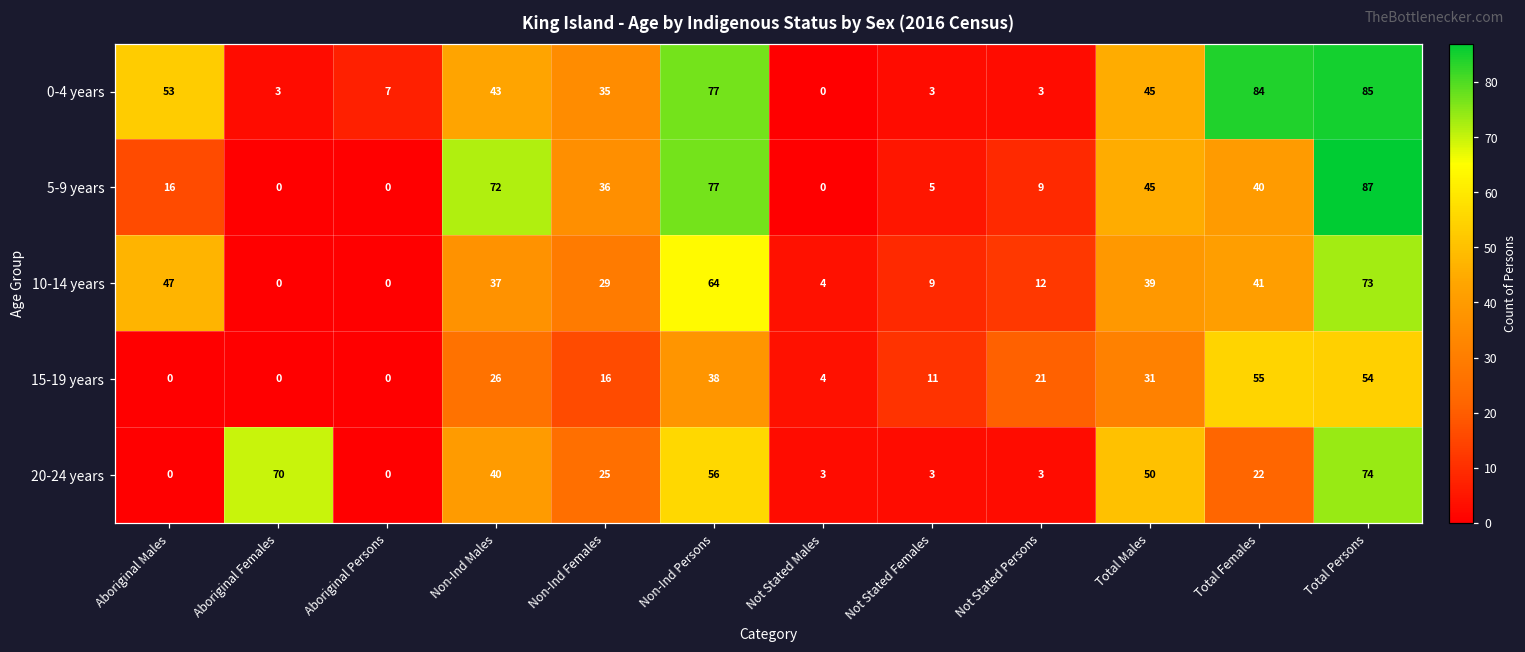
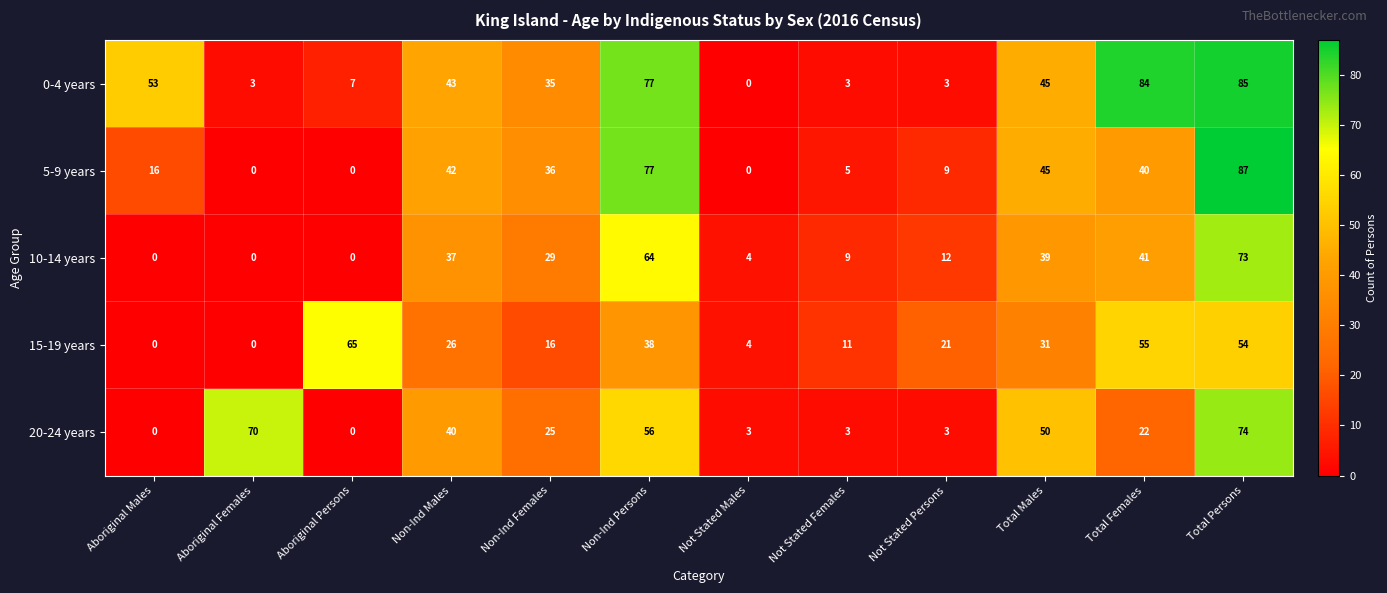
5-9 years, Non-Ind Males: 72 -> 42
10-14 years, Aboriginal Males: 47 -> 0
15-19 years, Aboriginal Persons: 0 -> 65
